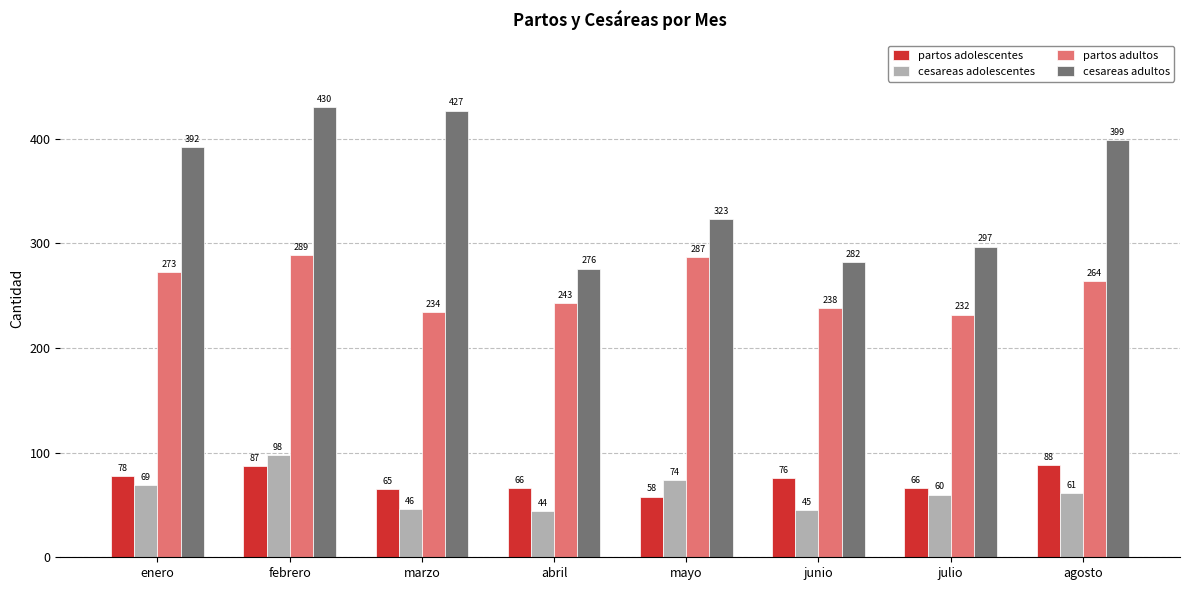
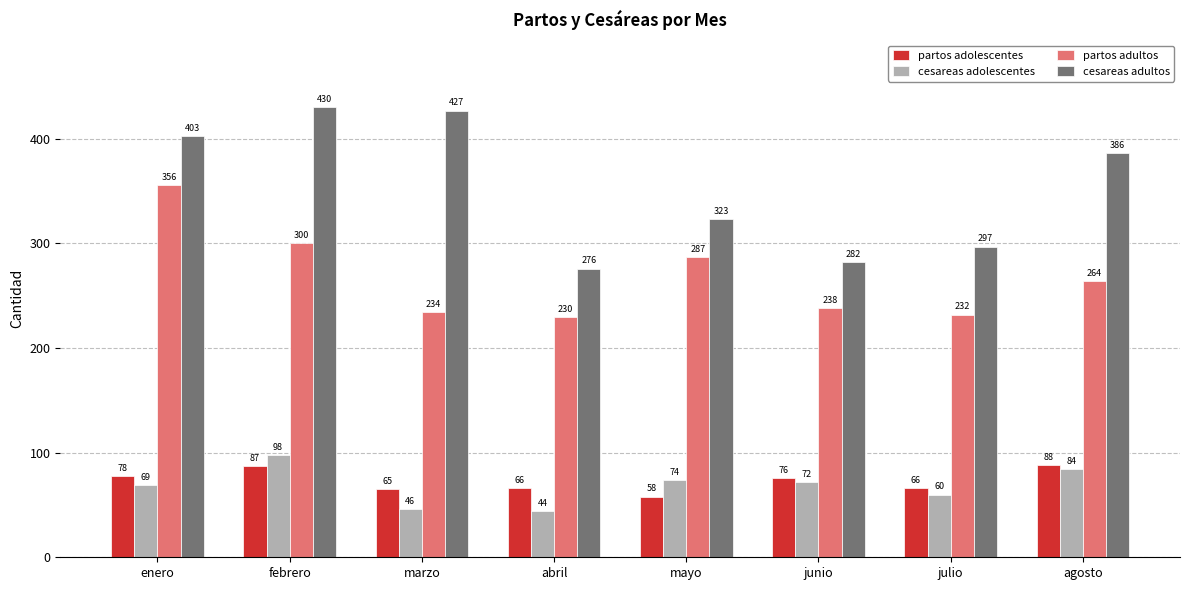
partos adultos, enero: 273 -> 356
cesareas adultos, enero: 392 -> 403
partos adultos, febrero: 289 -> 300
partos adultos, abril: 243 -> 230
cesareas adolescentes, junio: 45 -> 72
cesareas adolescentes, agosto: 61 -> 84
cesareas adultos, agosto: 399 -> 386
